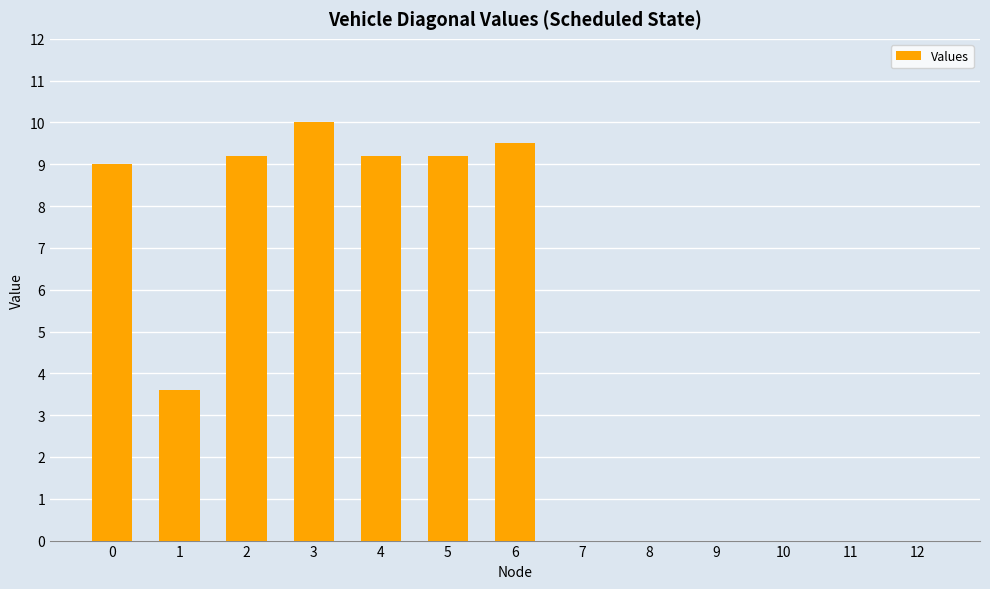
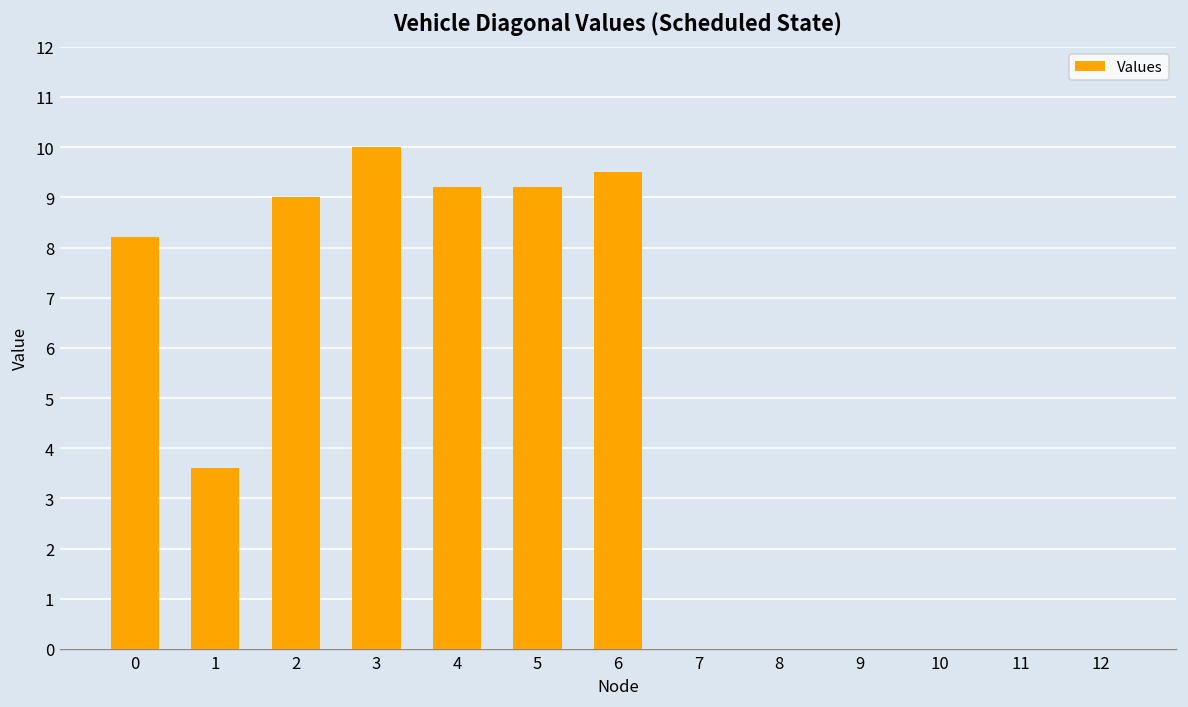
0: 9.0 -> 8.2
2: 9.2 -> 9.0
